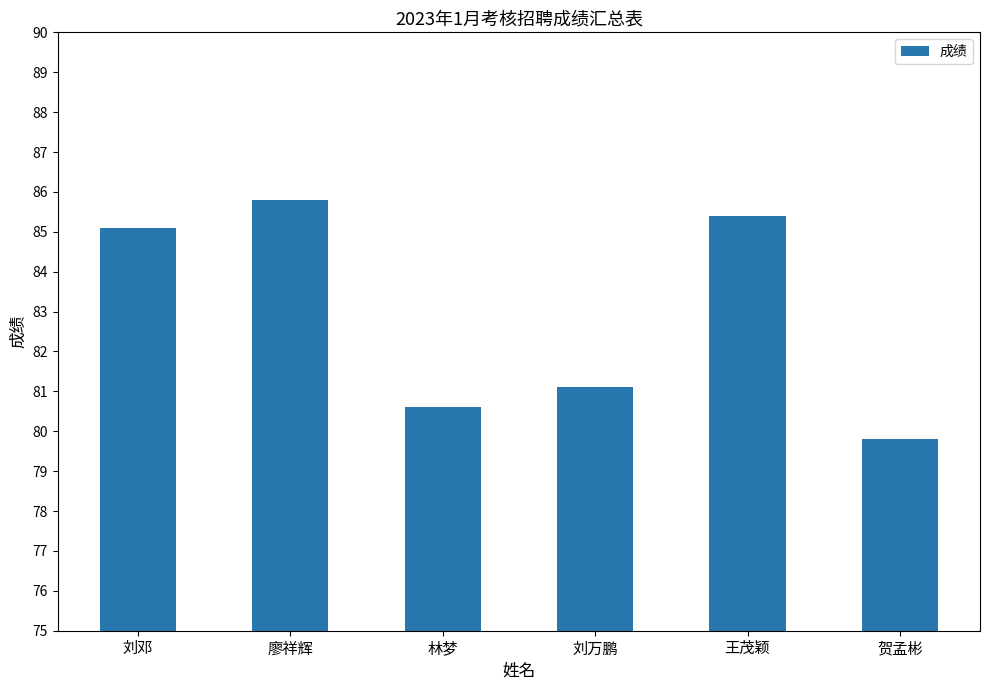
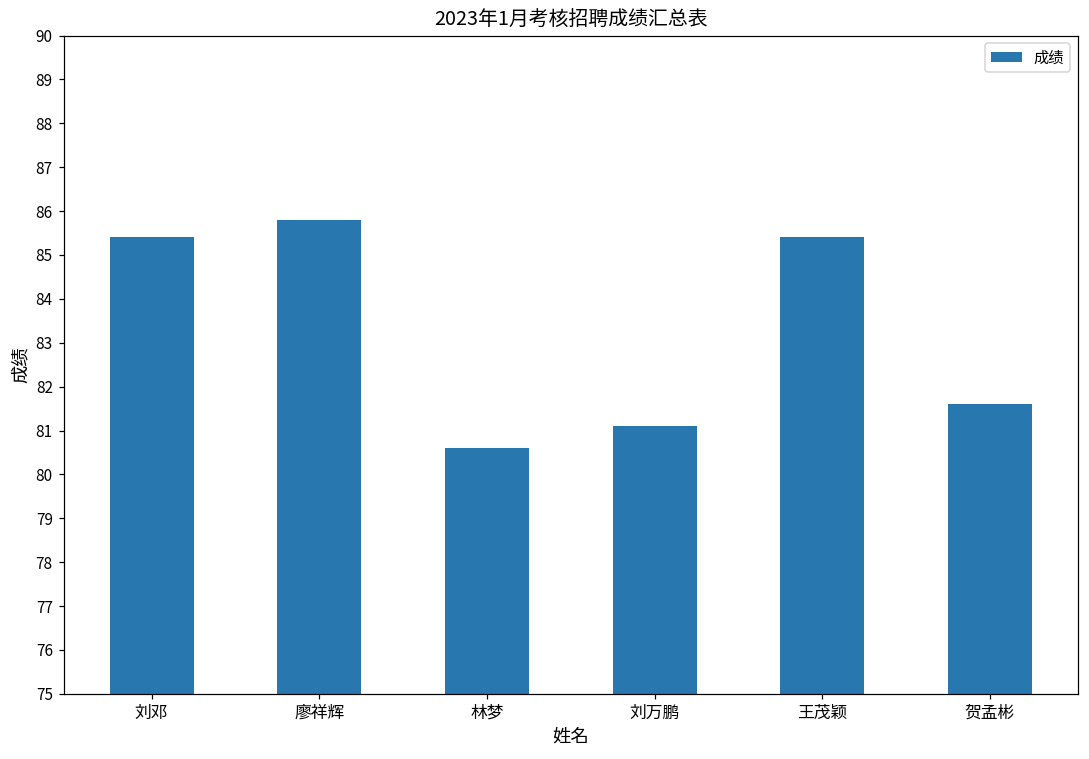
刘邓: 85.1 -> 85.4
贺孟彬: 79.8 -> 81.6
